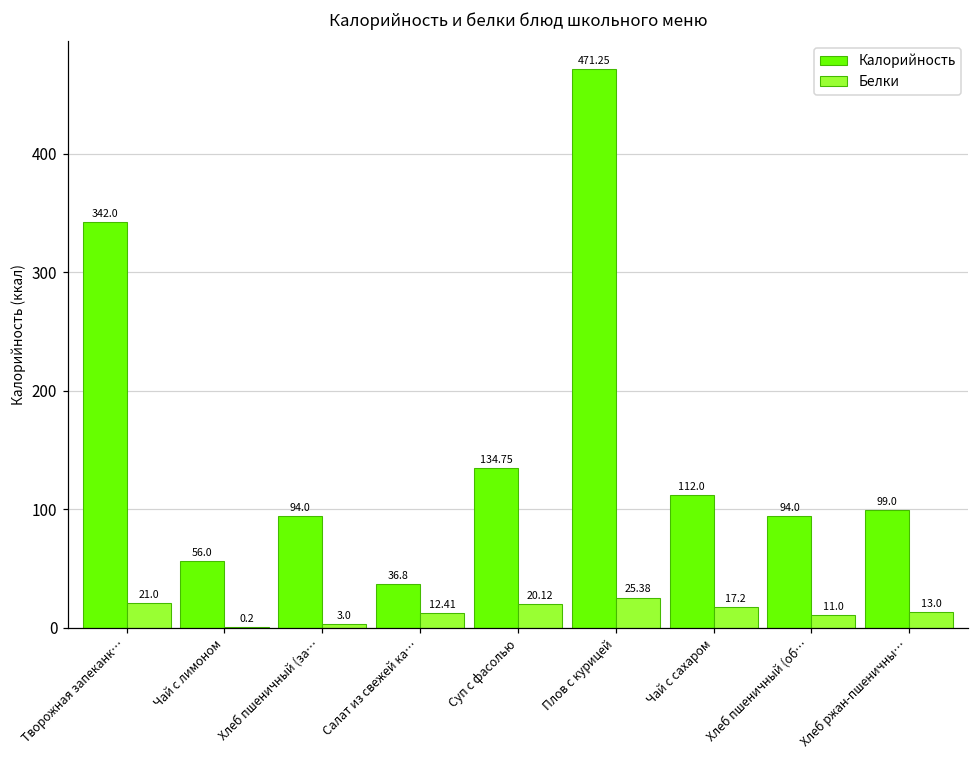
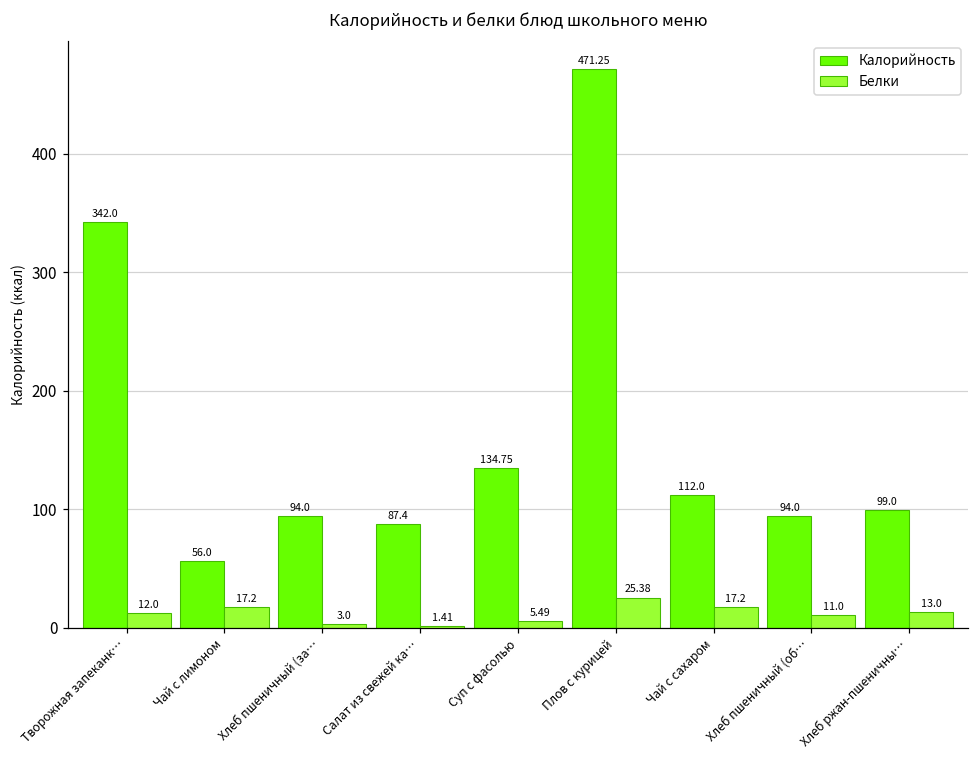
Белки, Творожная запеканк…: 21.0 -> 12.0
Белки, Чай с лимоном: 0.2 -> 17.2
Калорийность, Салат из свежей ка…: 36.8 -> 87.4
Белки, Салат из свежей ка…: 12.41 -> 1.41
Белки, Суп с фасолью: 20.12 -> 5.49
